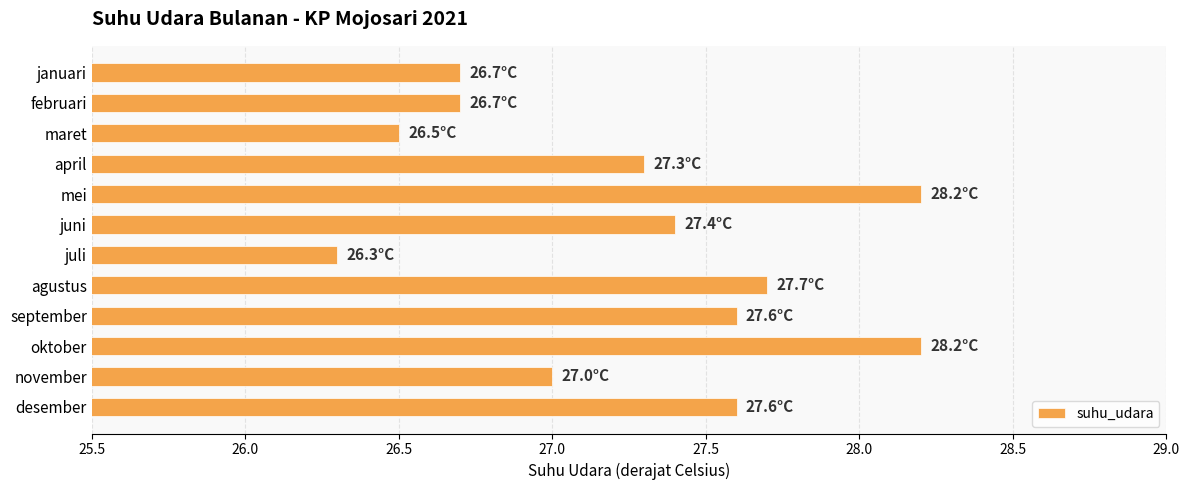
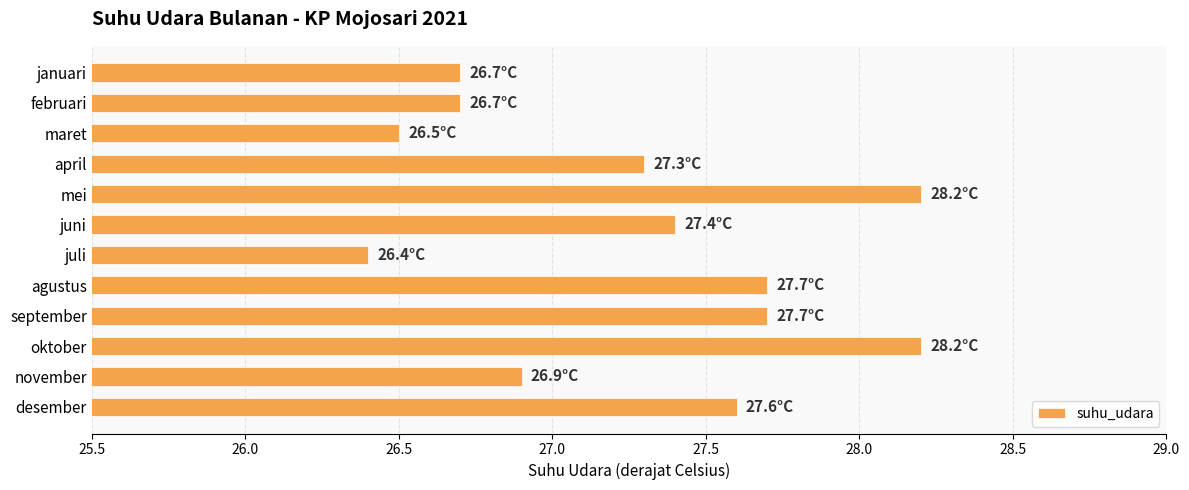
juli: 26.3°C -> 26.4°C
september: 27.6°C -> 27.7°C
november: 27.0°C -> 26.9°C
